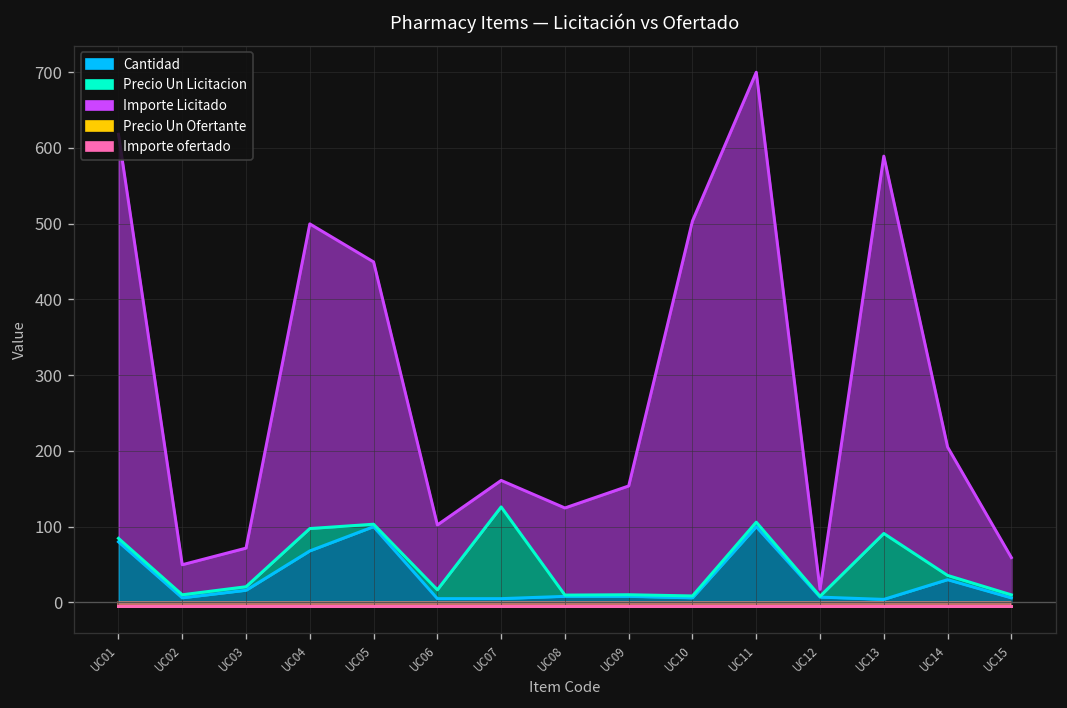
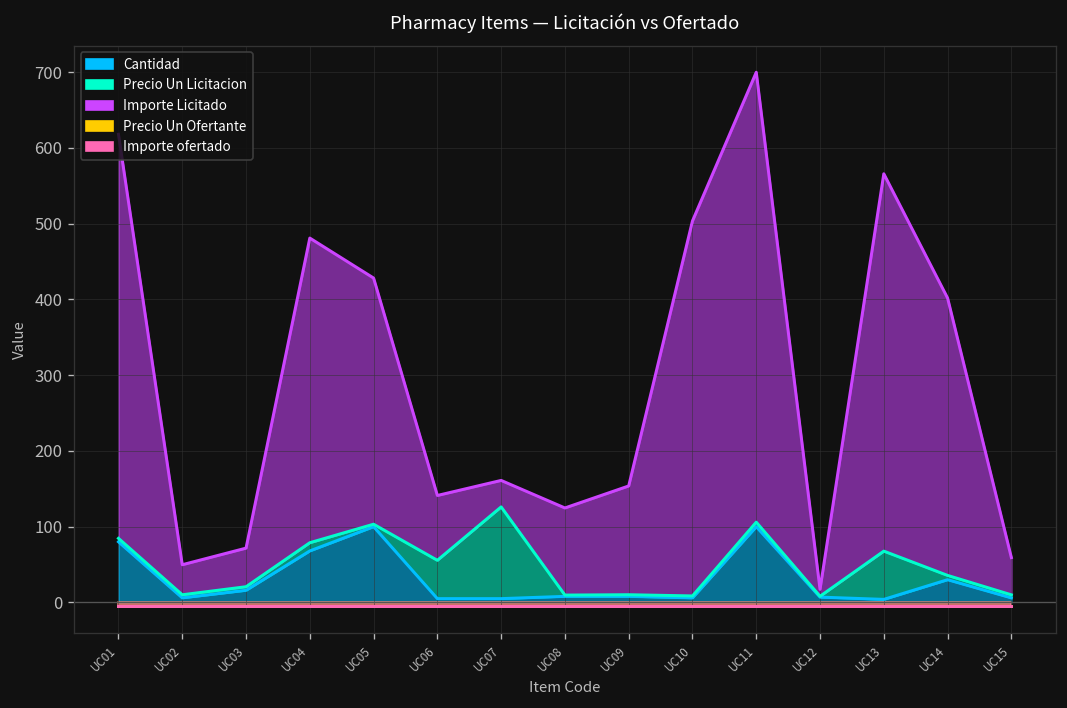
Precio Un Licitacion, UC04: 30 -> 10
Importe Licitado, UC05: 350 -> 330
Precio Un Licitacion, UC06: 10 -> 50
Precio Un Licitacion, UC13: 90 -> 60
Importe Licitado, UC14: 170 -> 370
